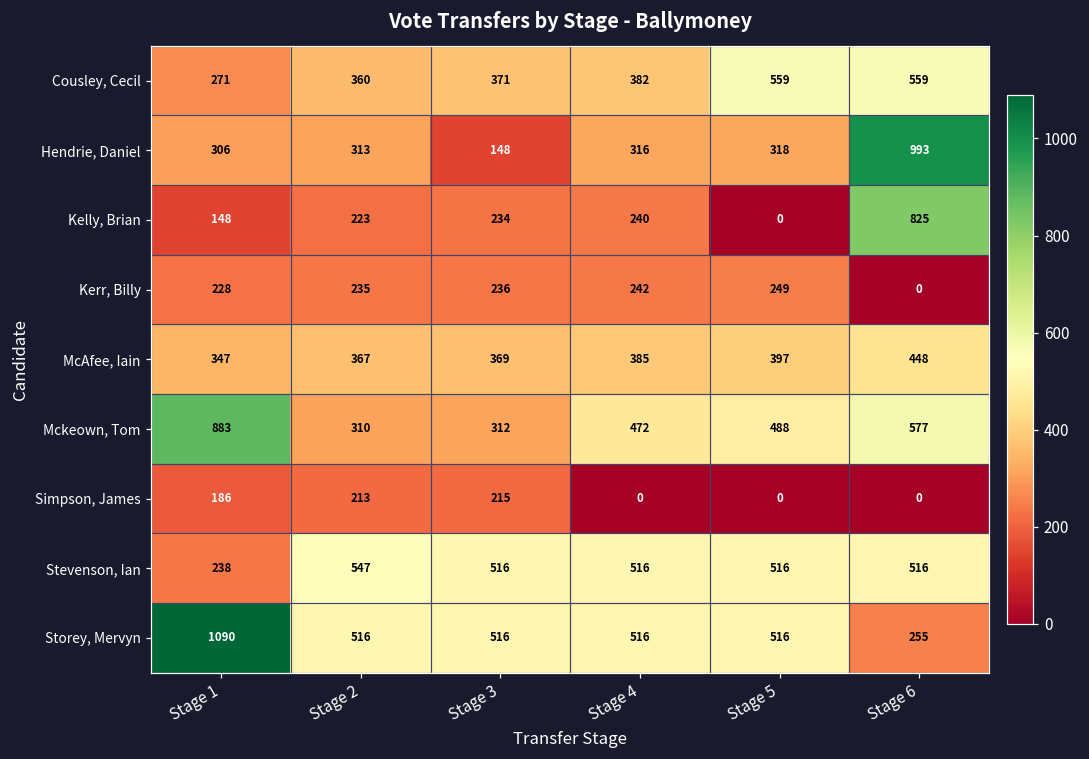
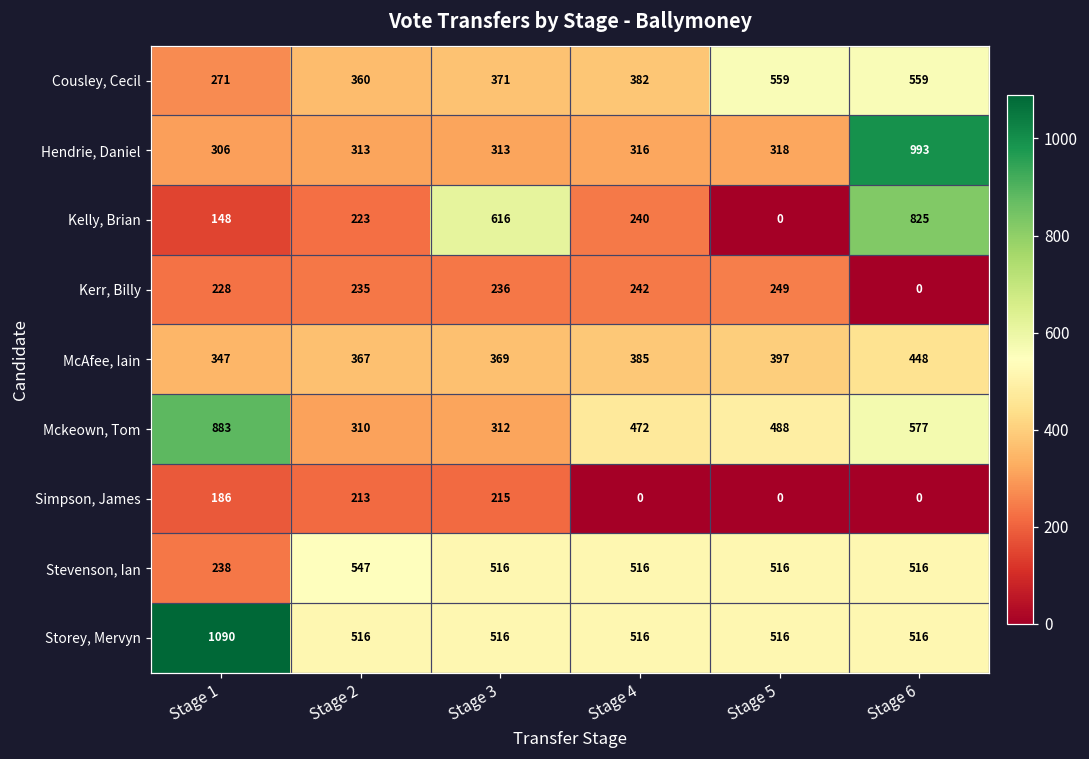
Hendrie, Daniel, Stage 3: 148 -> 313
Kelly, Brian, Stage 3: 234 -> 616
Storey, Mervyn, Stage 6: 255 -> 516
